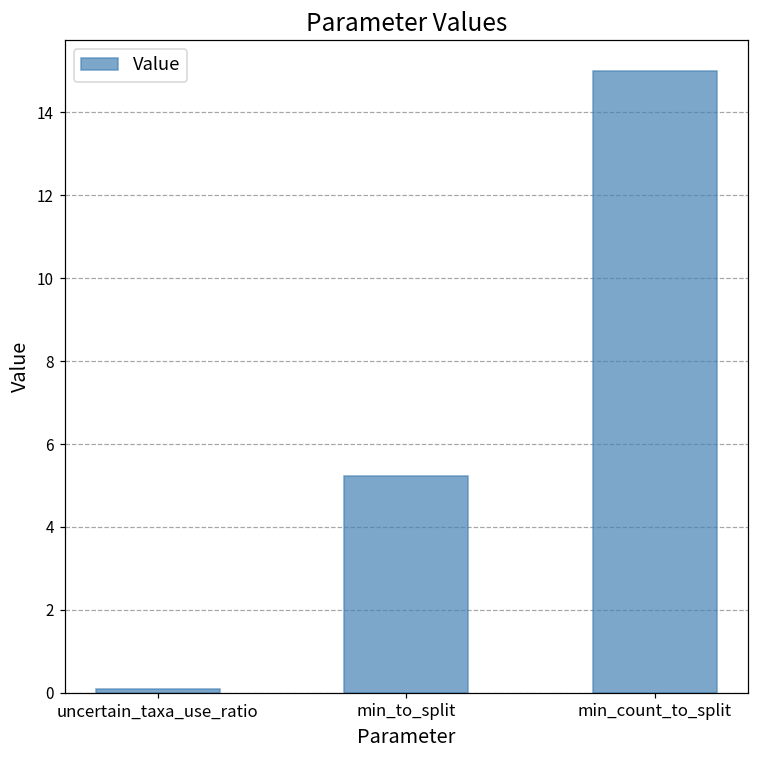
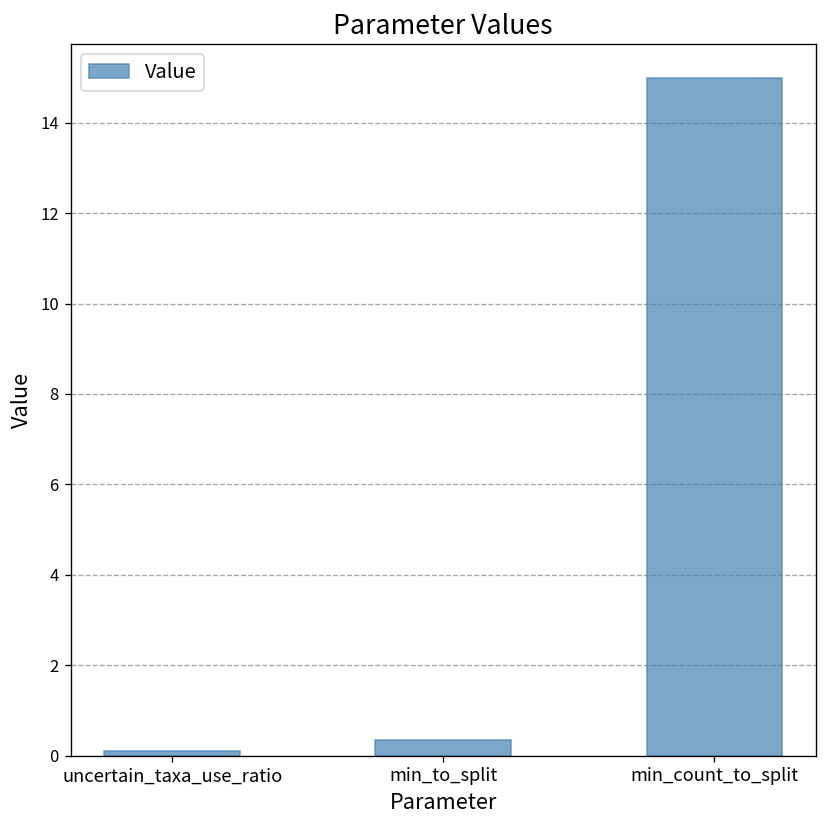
min_to_split: 5.2 -> 0.4
